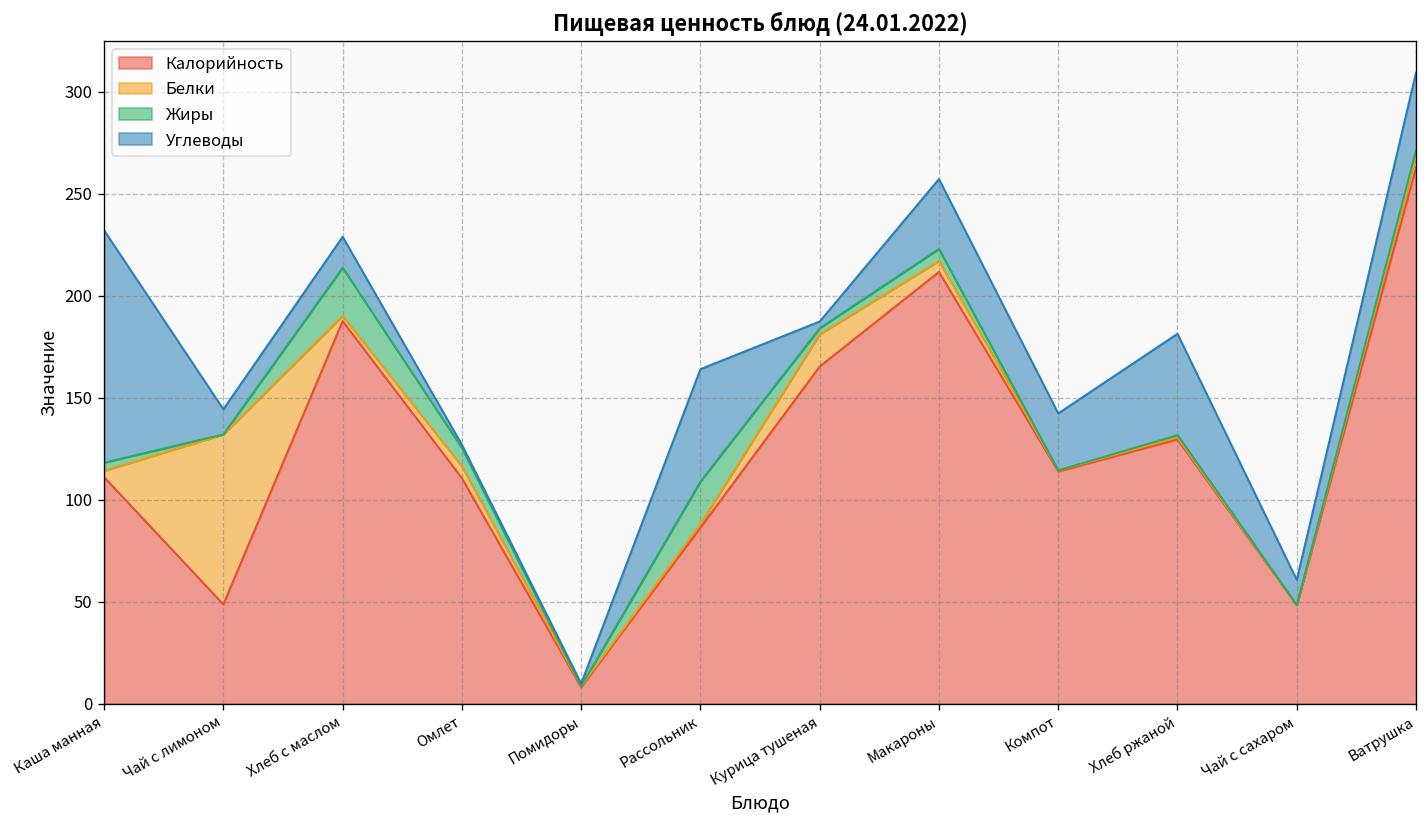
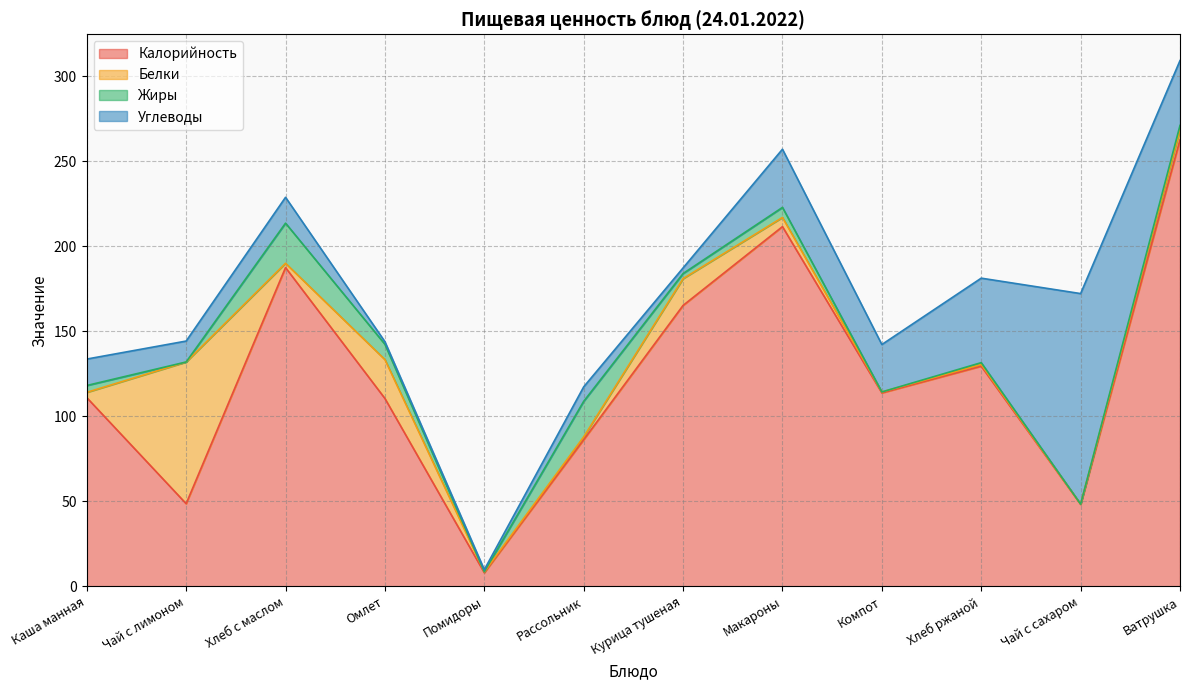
Углеводы, Каша манная: 114 -> 16
Белки, Омлет: 6 -> 23
Углеводы, Рассольник: 55 -> 9
Углеводы, Чай с сахаром: 12 -> 124
